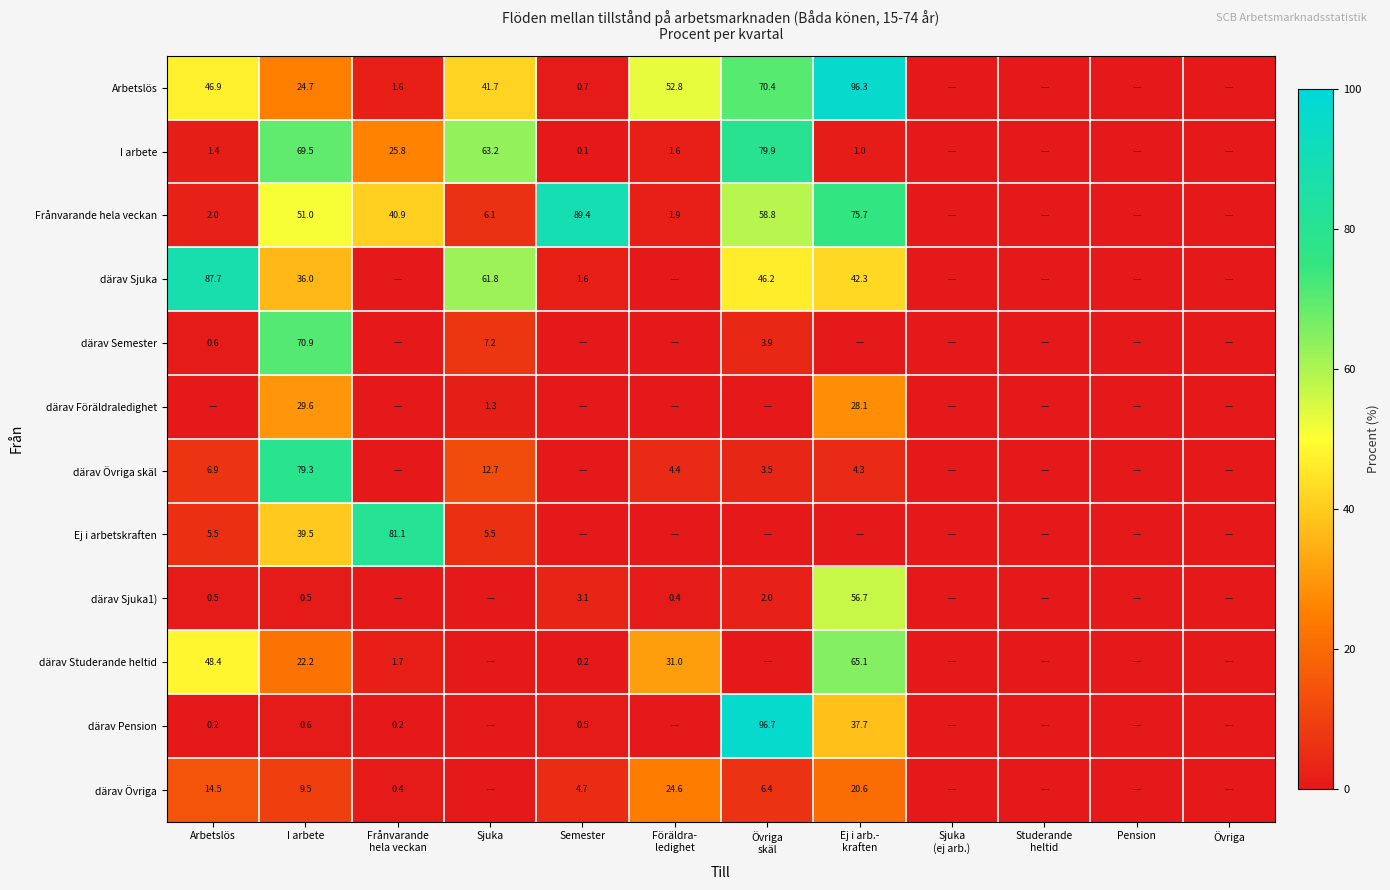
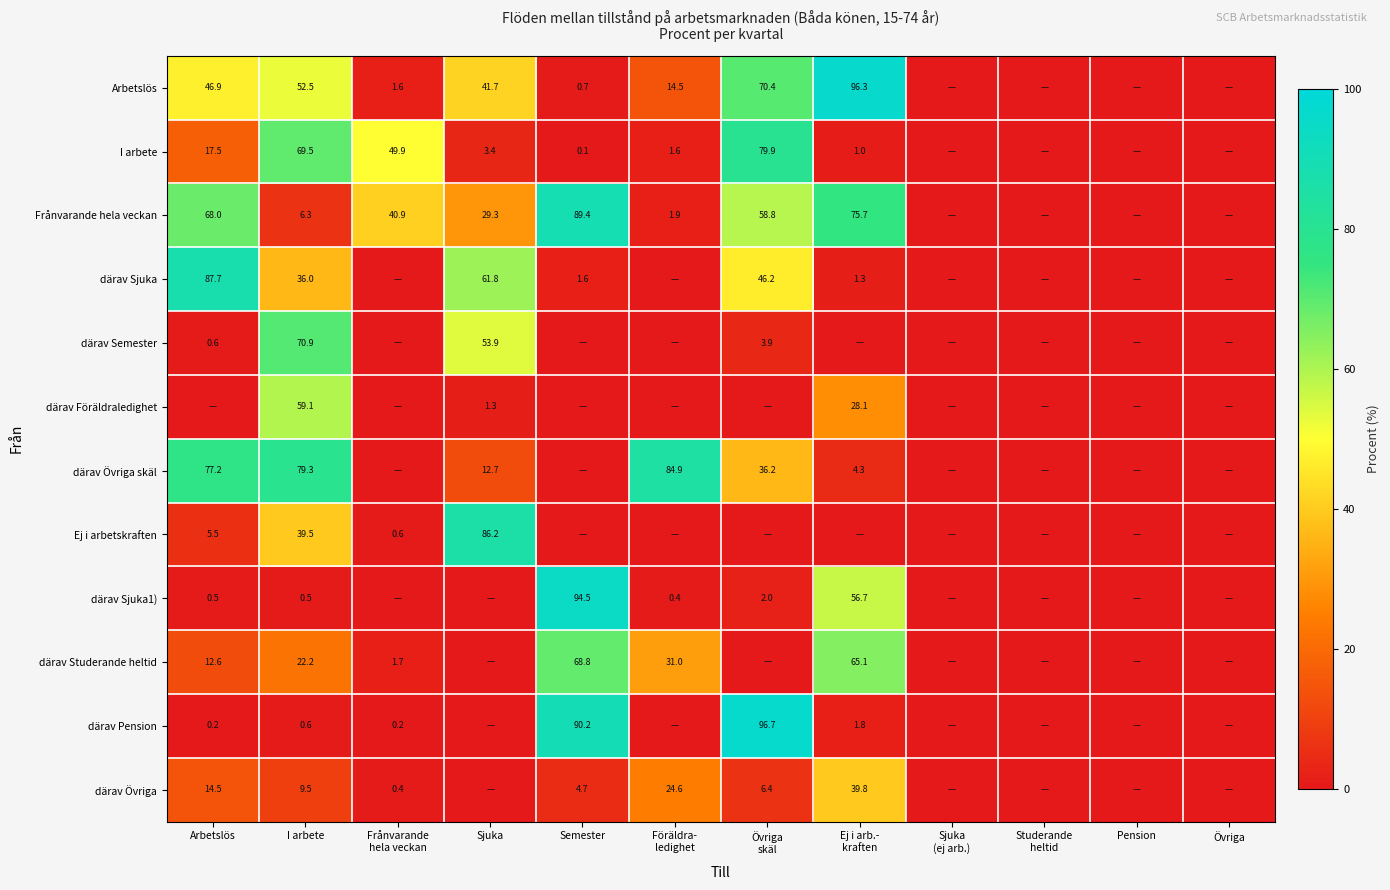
Arbetslös, I arbete: 24.7 -> 52.5
Arbetslös, Föräldra- ledighet: 52.8 -> 14.5
I arbete, Arbetslös: 1.4 -> 17.5
I arbete, Frånvarande hela veckan: 25.8 -> 49.9
I arbete, Sjuka: 63.2 -> 3.4
Frånvarande hela veckan, Arbetslös: 2.0 -> 68.0
Frånvarande hela veckan, I arbete: 51.0 -> 6.3
Frånvarande hela veckan, Sjuka: 6.1 -> 29.3
därav Sjuka, Ej i arb.- kraften: 42.3 -> 1.3
därav Semester, Sjuka: 7.2 -> 53.9
därav Föräldraledighet, I arbete: 29.6 -> 59.1
därav Övriga skäl, Arbetslös: 6.9 -> 77.2
därav Övriga skäl, Föräldra- ledighet: 4.4 -> 84.9
därav Övriga skäl, Övriga skäl: 3.5 -> 36.2
Ej i arbetskraften, Frånvarande hela veckan: 81.1 -> 0.6
Ej i arbetskraften, Sjuka: 5.5 -> 86.2
därav Sjuka1), Semester: 3.1 -> 94.5
därav Studerande heltid, Arbetslös: 48.4 -> 12.6
därav Studerande heltid, Semester: 0.2 -> 68.8
därav Pension, Semester: 0.5 -> 90.2
därav Pension, Ej i arb.- kraften: 37.7 -> 1.8
därav Övriga, Ej i arb.- kraften: 20.6 -> 39.8
